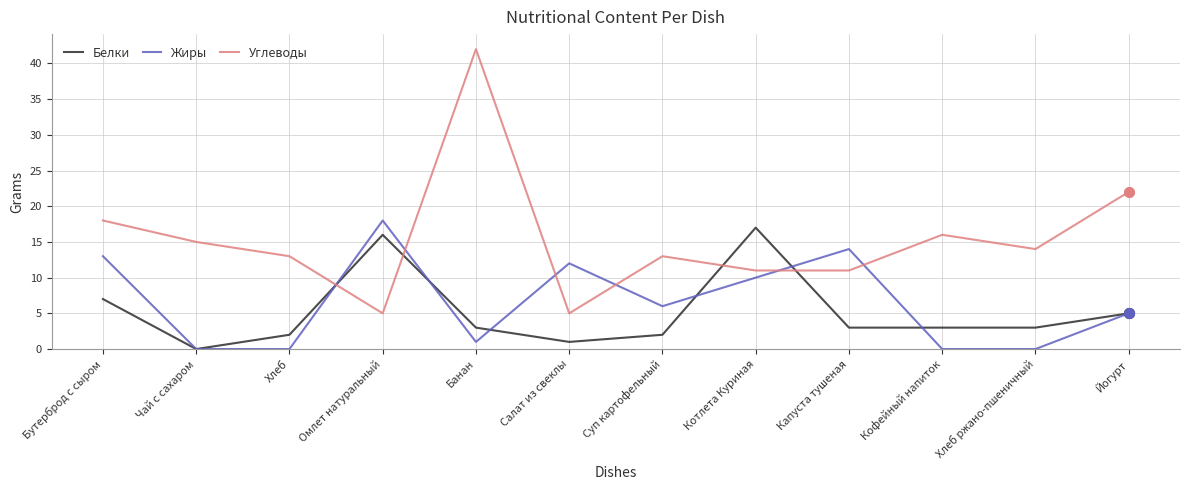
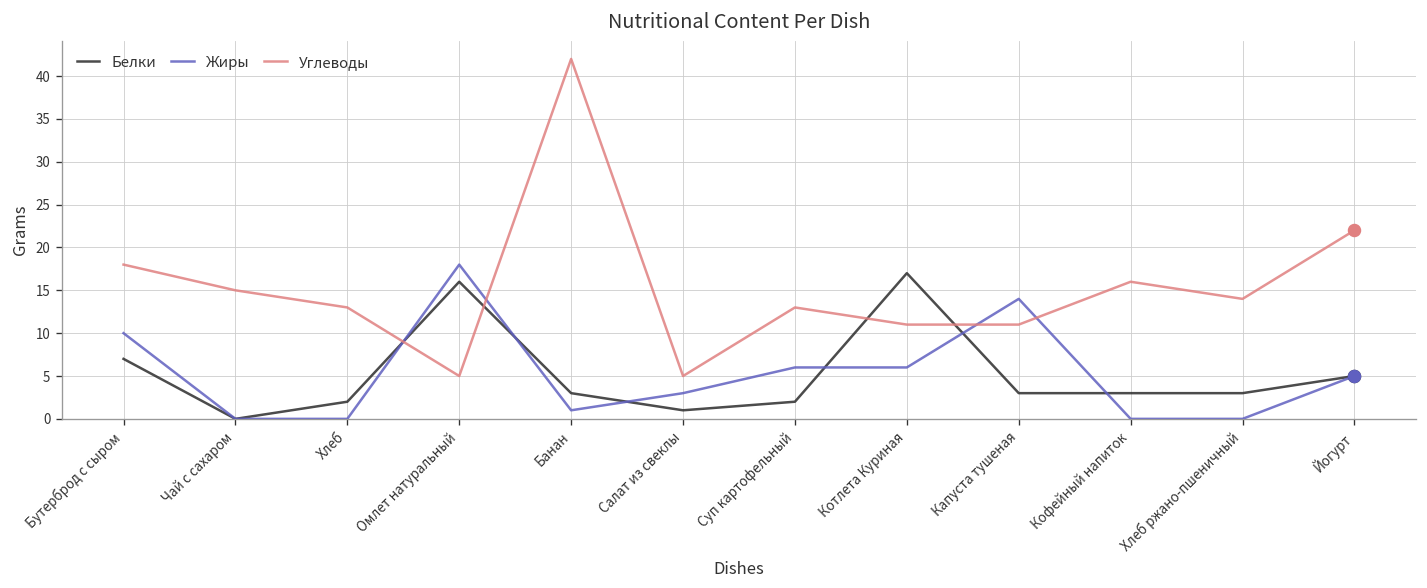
Жиры, Бутерброд с сыром: 13 -> 10
Жиры, Салат из свеклы: 12 -> 3
Жиры, Котлета Куриная: 10 -> 6
